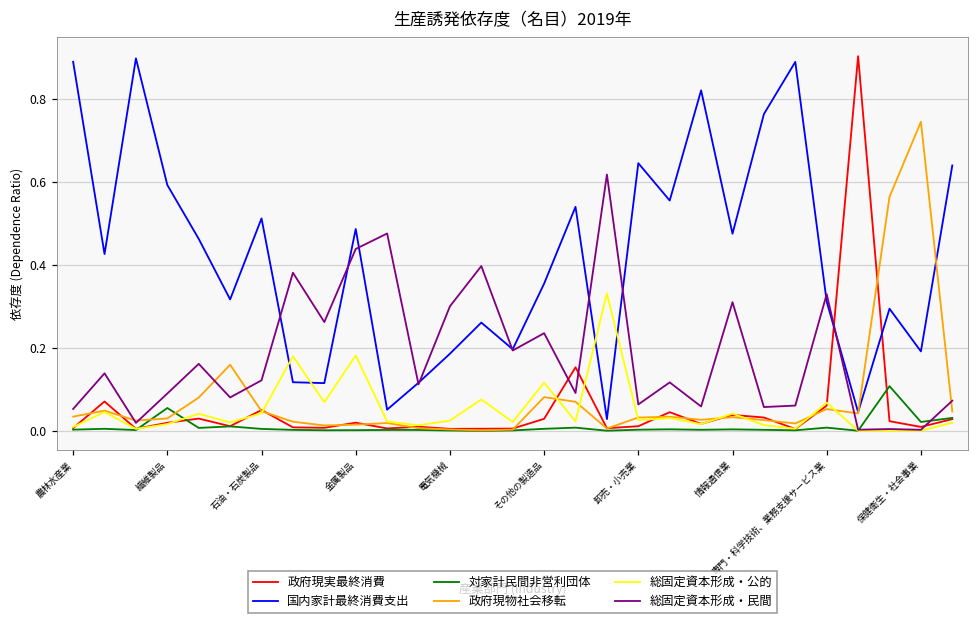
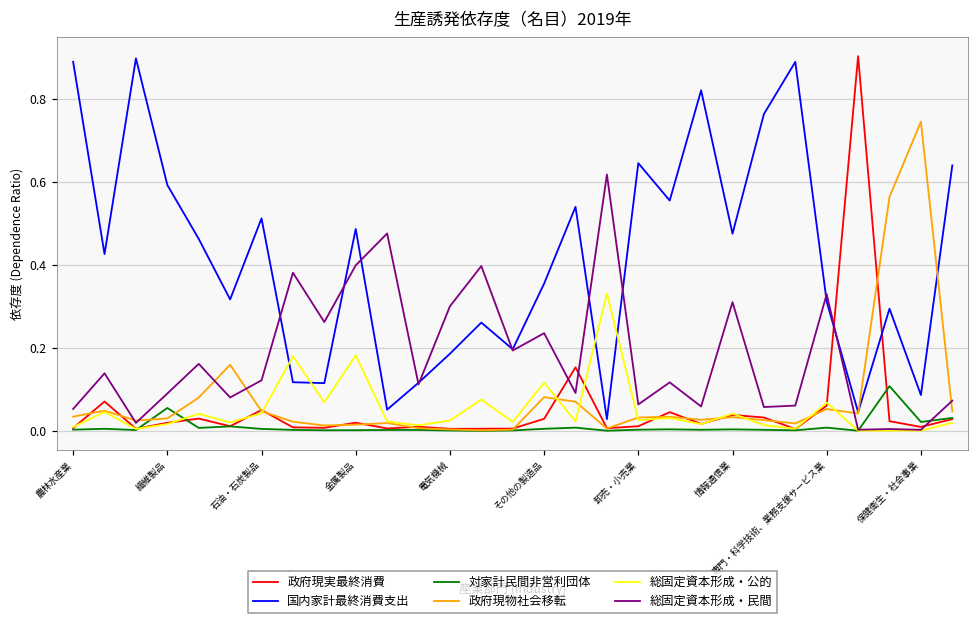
総固定資本形成・民間, 金属製品: 0.44 -> 0.40
国内家計最終消費支出, 保健衛生・社会事業: 0.19 -> 0.09
